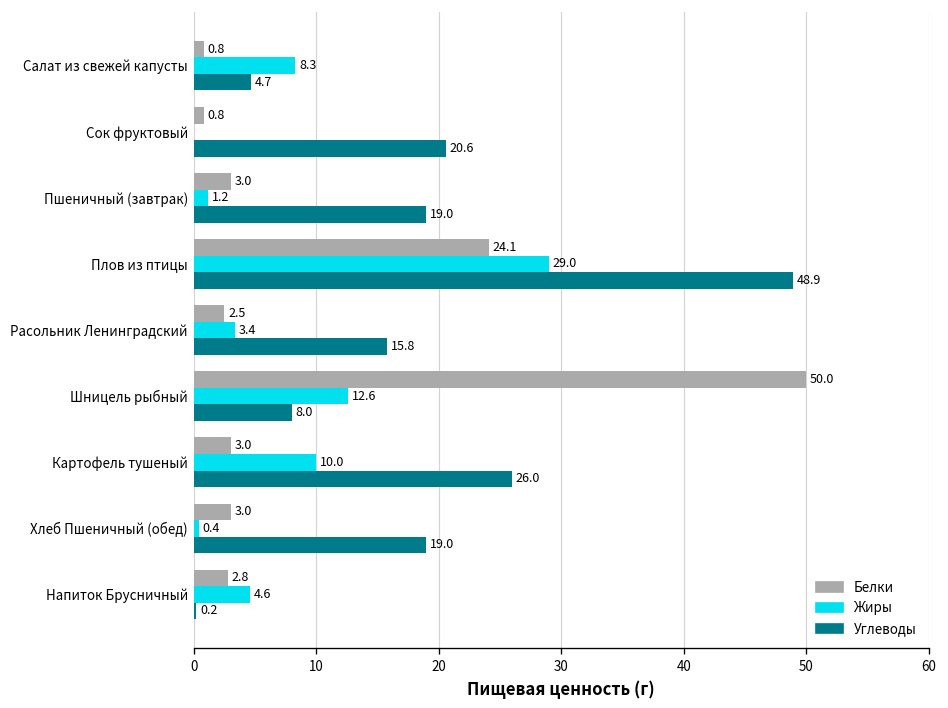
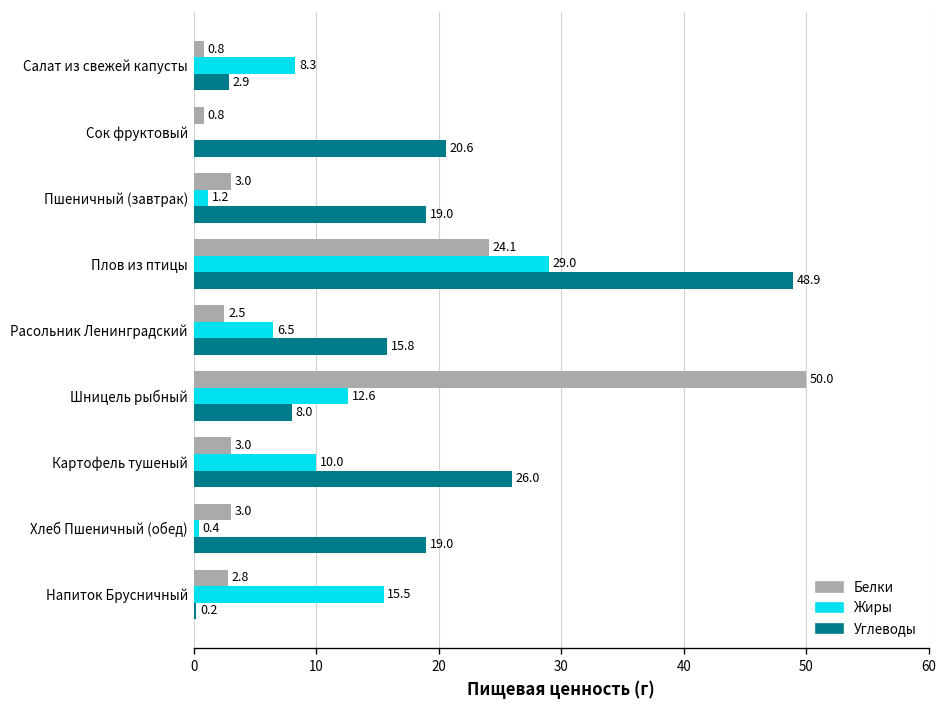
Углеводы, Салат из свежей капусты: 4.7 -> 2.9
Жиры, Расольник Ленинградский: 3.4 -> 6.5
Жиры, Напиток Брусничный: 4.6 -> 15.5
